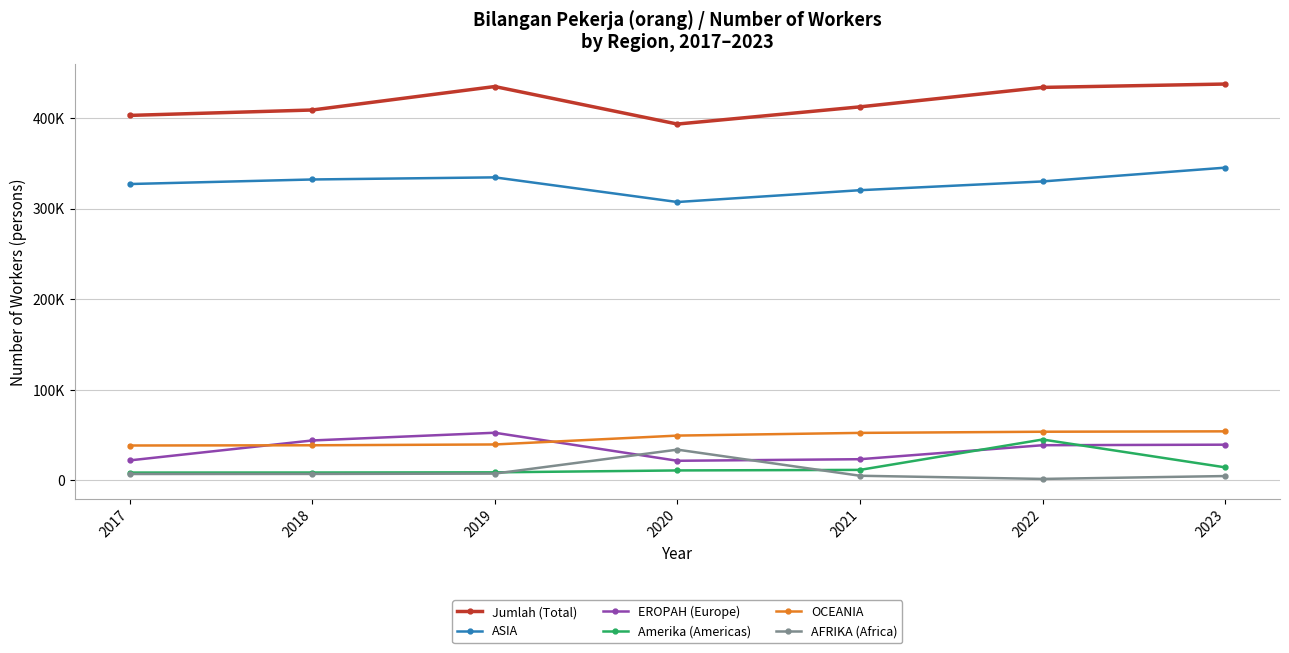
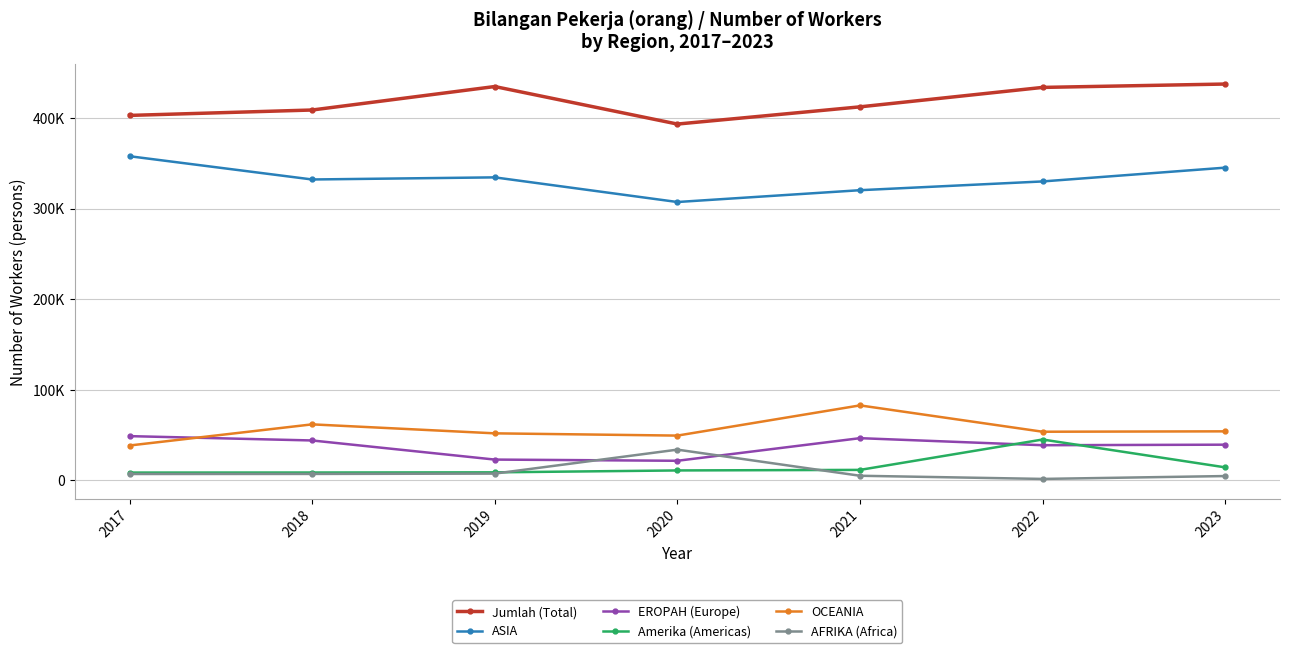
ASIA, 2017: 330000 -> 360000
EROPAH (Europe), 2017: 20000 -> 50000
OCEANIA, 2018: 40000 -> 60000
EROPAH (Europe), 2019: 50000 -> 20000
OCEANIA, 2019: 40000 -> 50000
EROPAH (Europe), 2021: 20000 -> 50000
OCEANIA, 2021: 50000 -> 80000
